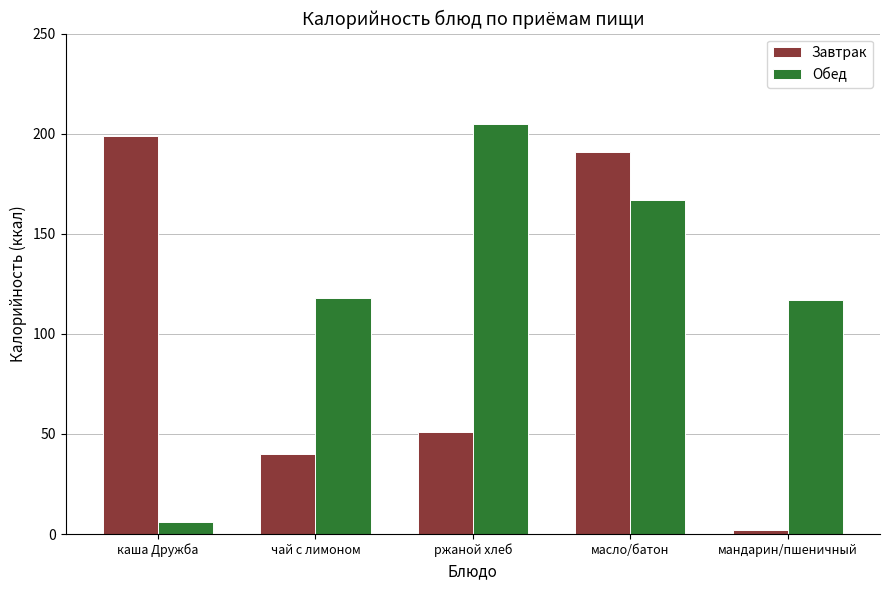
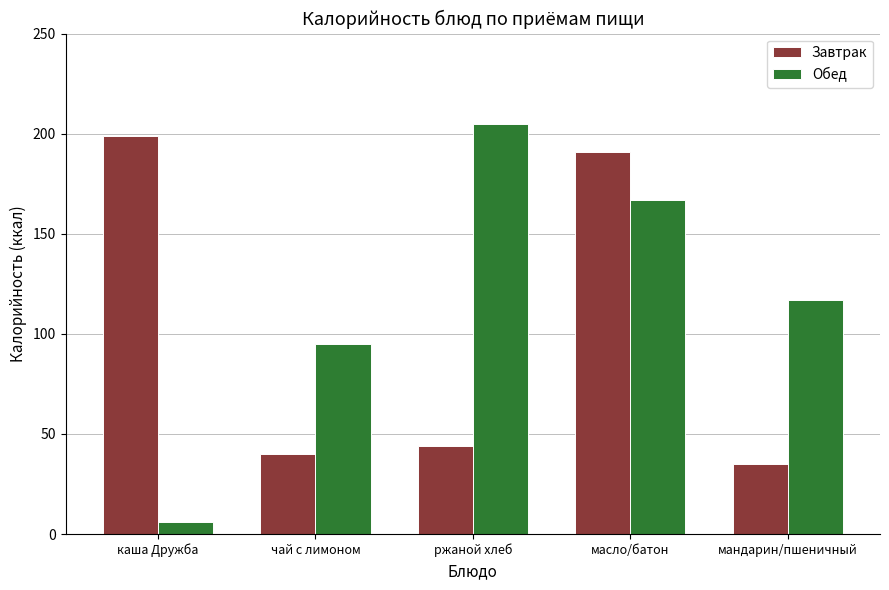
Обед, чай с лимоном: 118 -> 95
Завтрак, ржаной хлеб: 51 -> 44
Завтрак, мандарин/пшеничный: 2 -> 35
